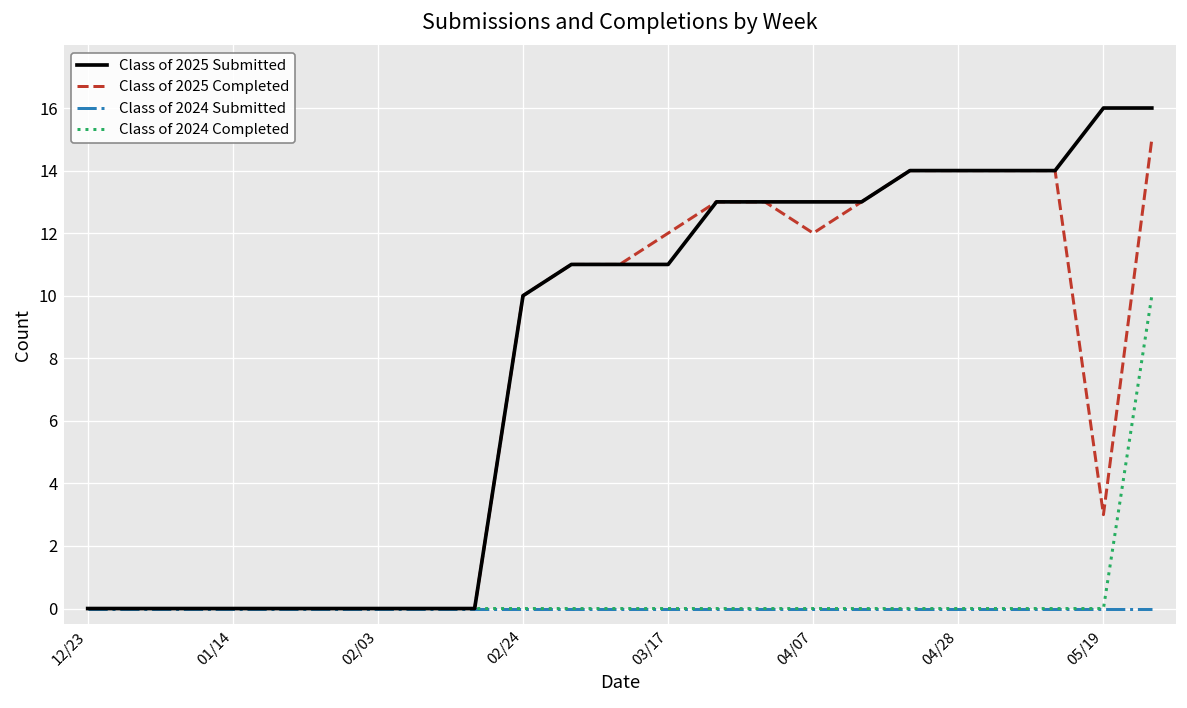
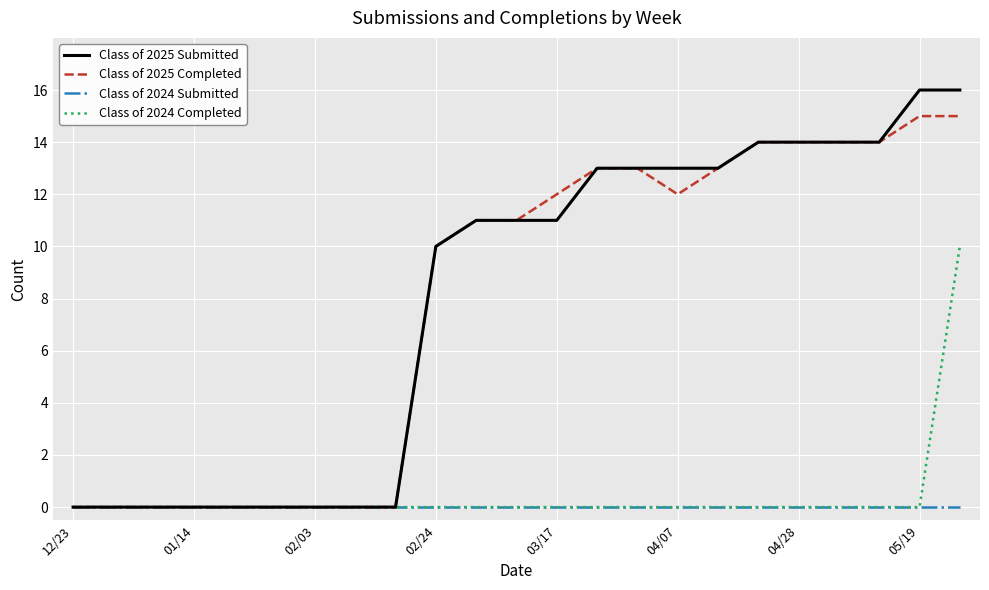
Class of 2025 Completed, 05/19: 3 -> 15
